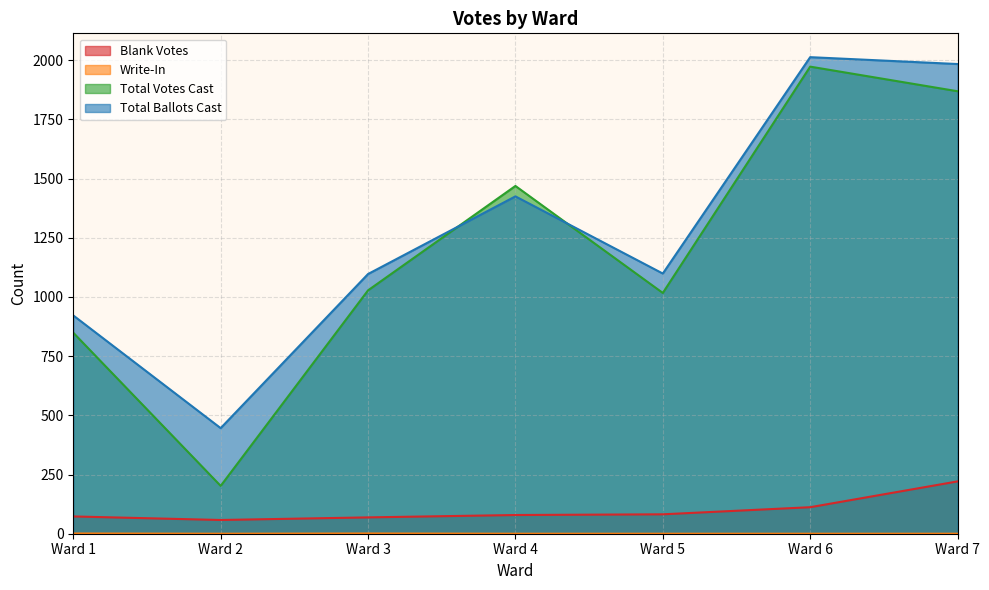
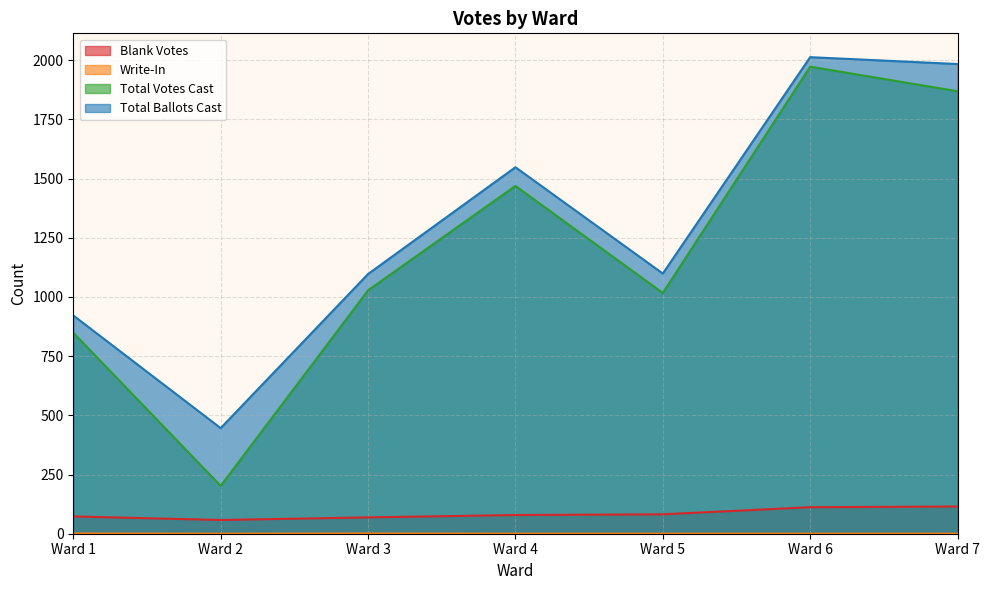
Total Ballots Cast, Ward 4: 1430 -> 1550
Blank Votes, Ward 7: 220 -> 120
